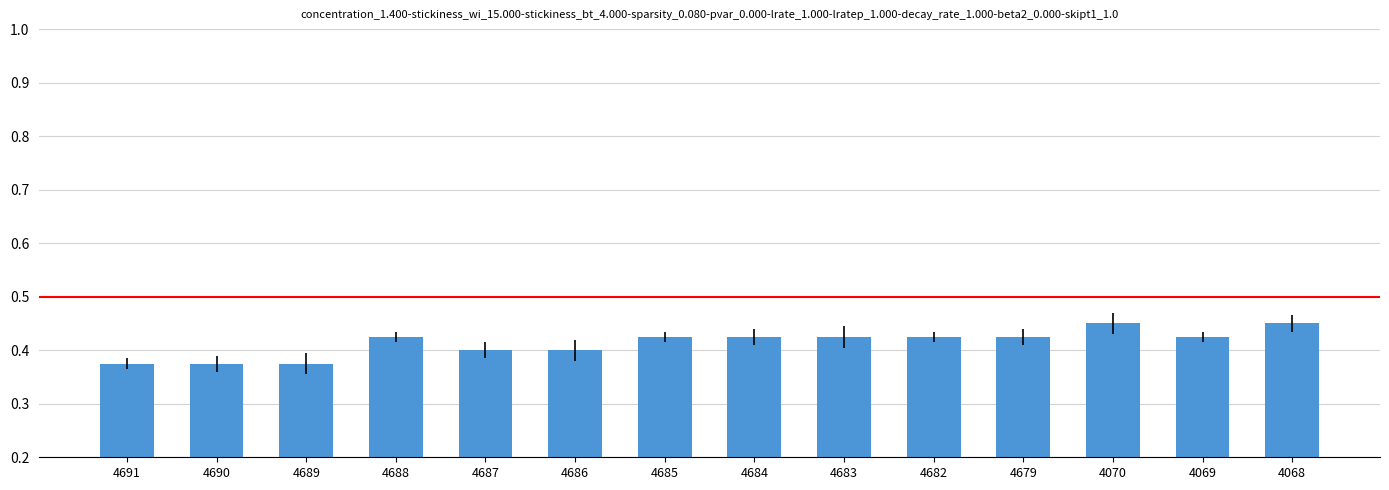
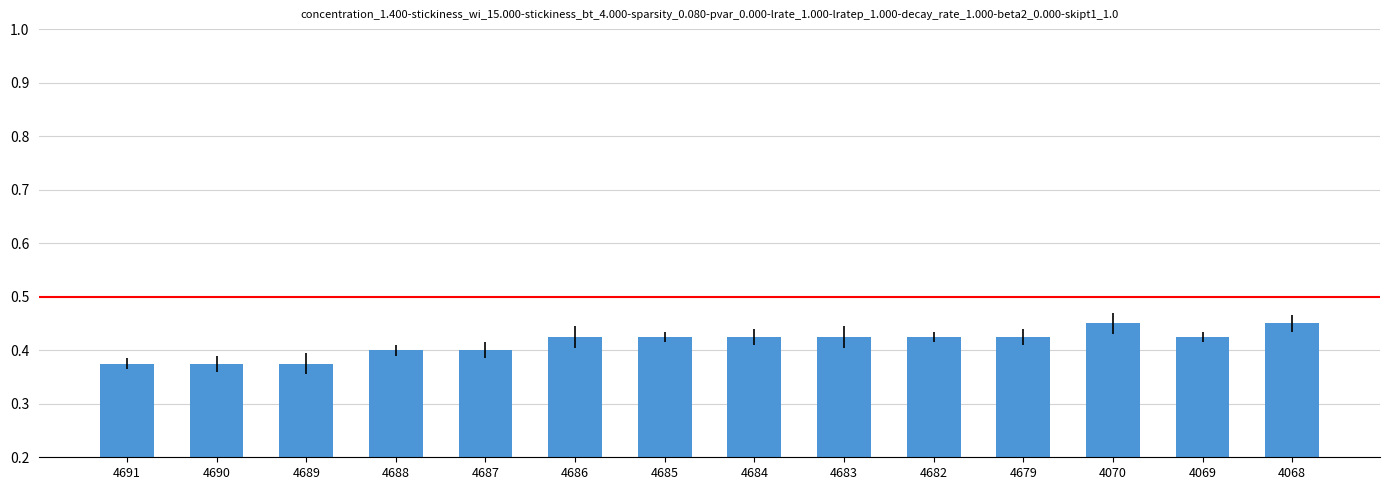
4688: 0.43 -> 0.40
4686: 0.40 -> 0.43
